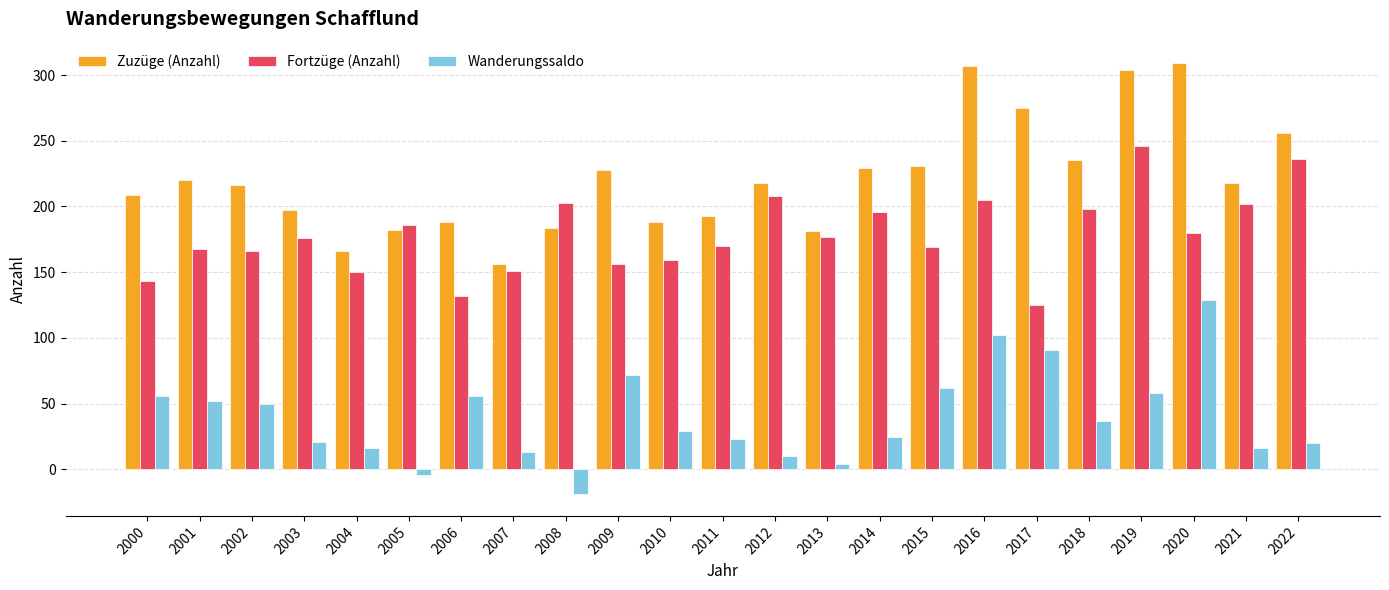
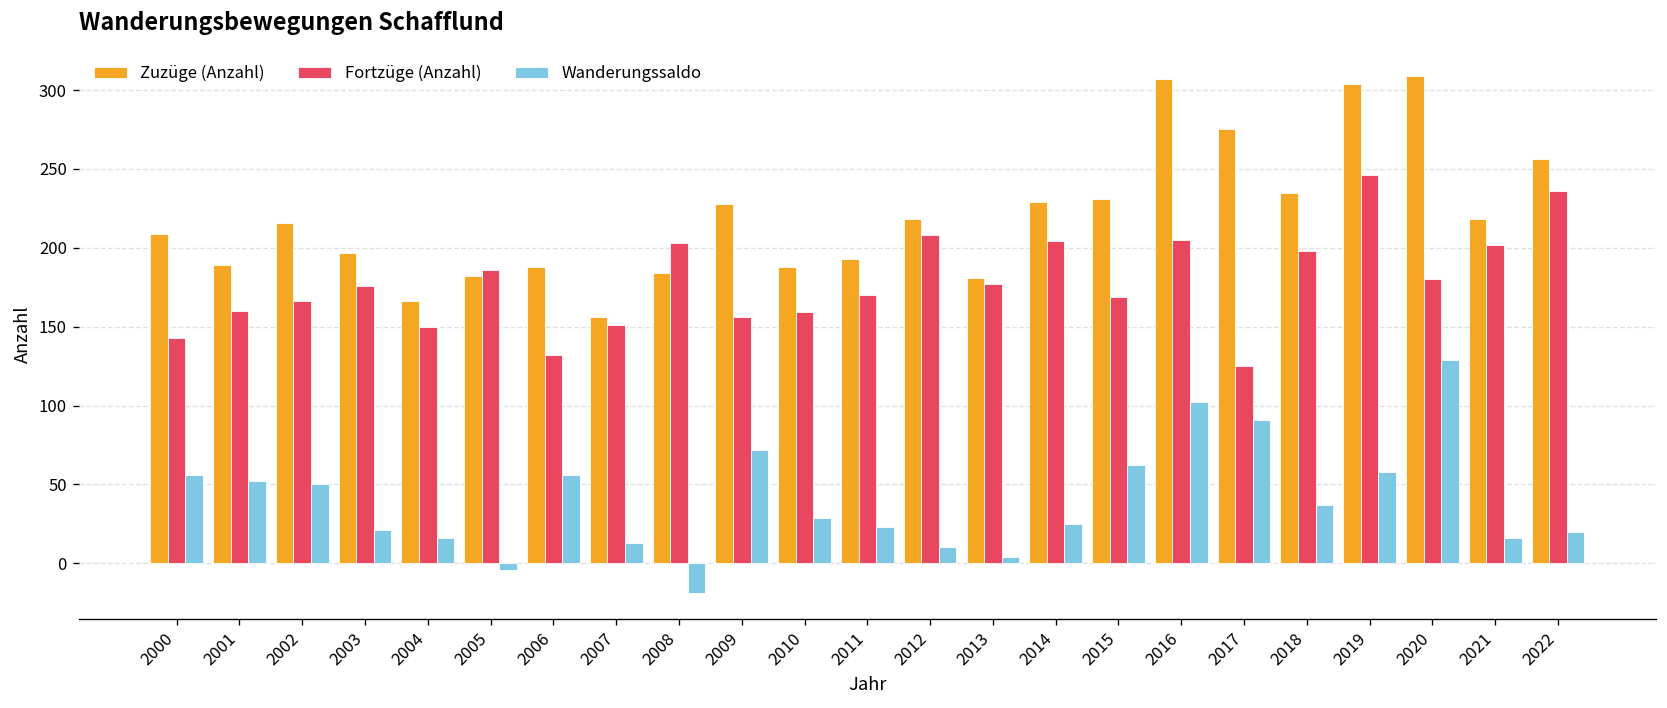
Zuzüge (Anzahl), 2001: 220 -> 189
Fortzüge (Anzahl), 2001: 168 -> 160
Fortzüge (Anzahl), 2014: 196 -> 204
